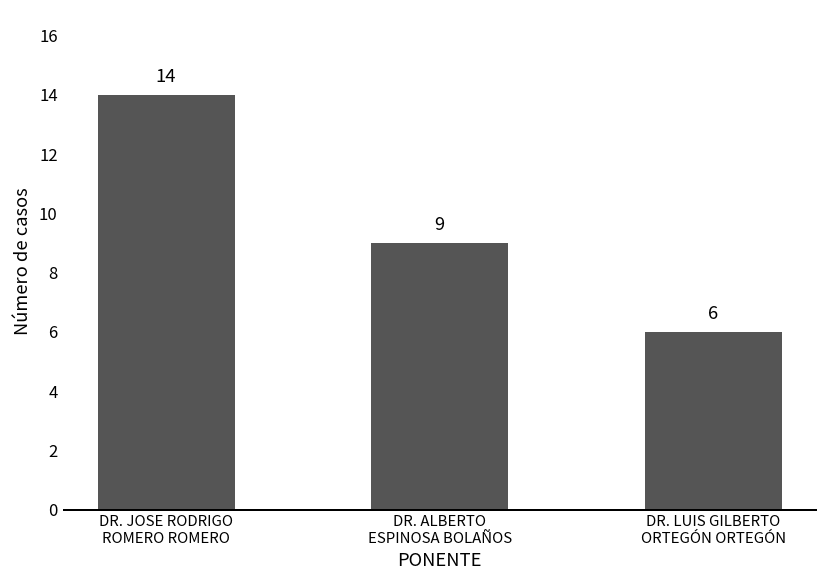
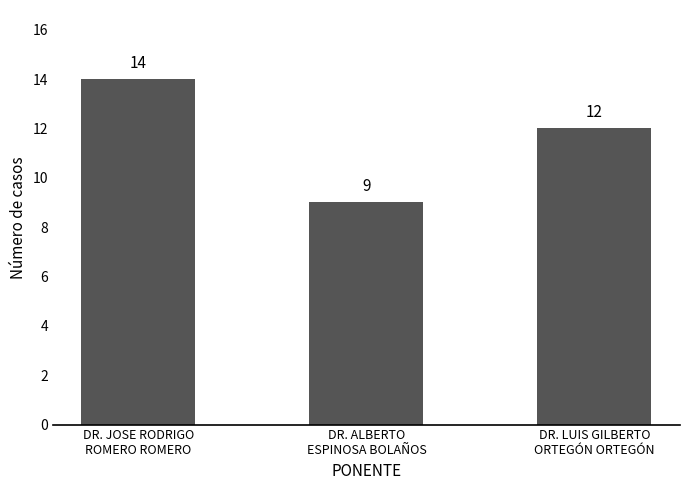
DR. LUIS GILBERTO ORTEGÓN ORTEGÓN: 6 -> 12
